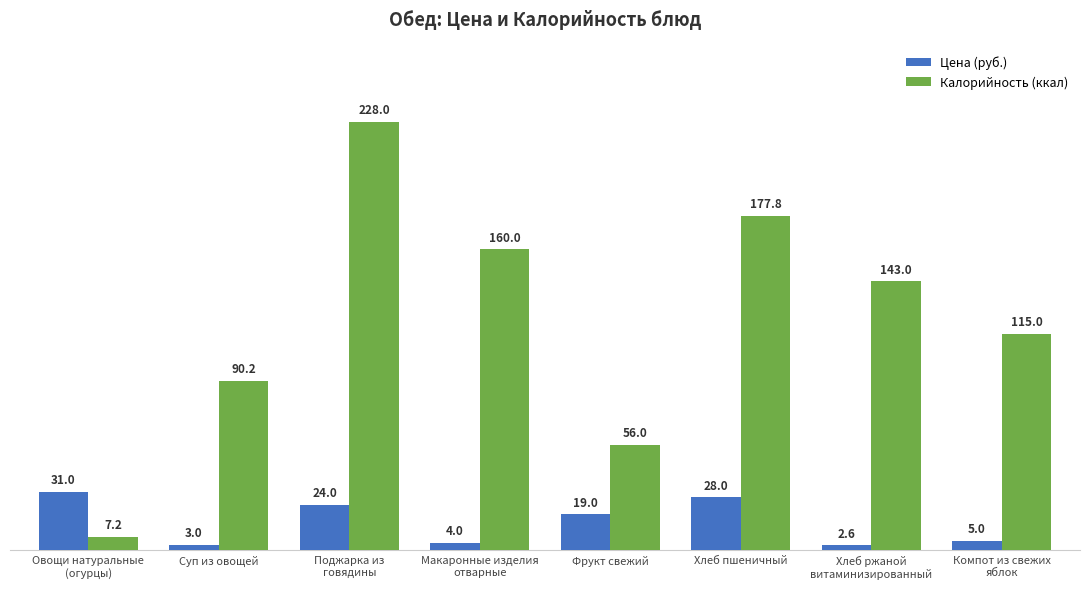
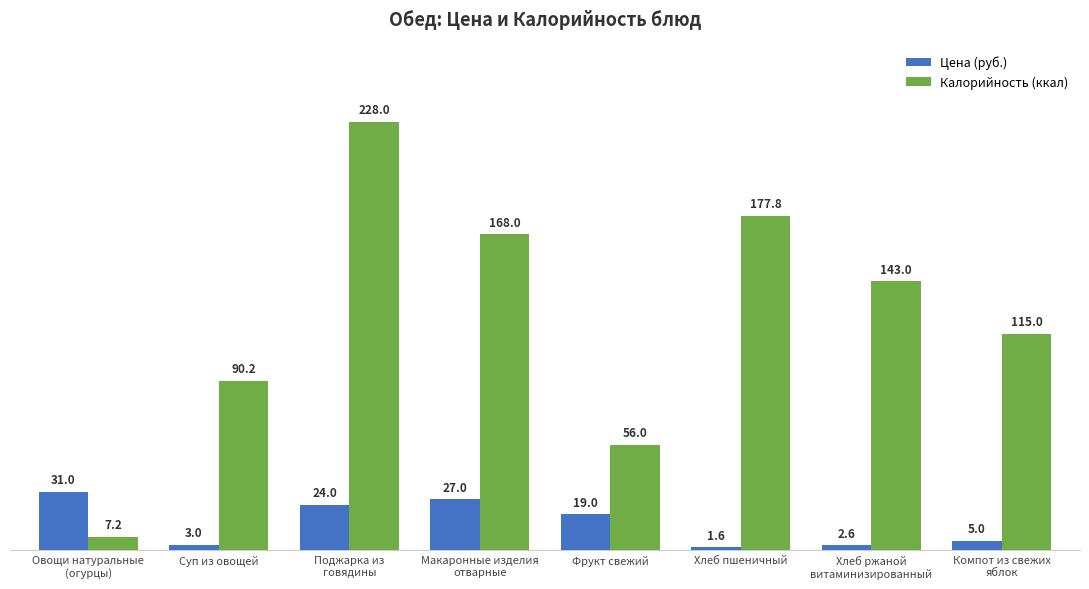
Цена (руб.), Макаронные изделия отварные: 4.0 -> 27.0
Калорийность (ккал), Макаронные изделия отварные: 160.0 -> 168.0
Цена (руб.), Хлеб пшеничный: 28.0 -> 1.6
